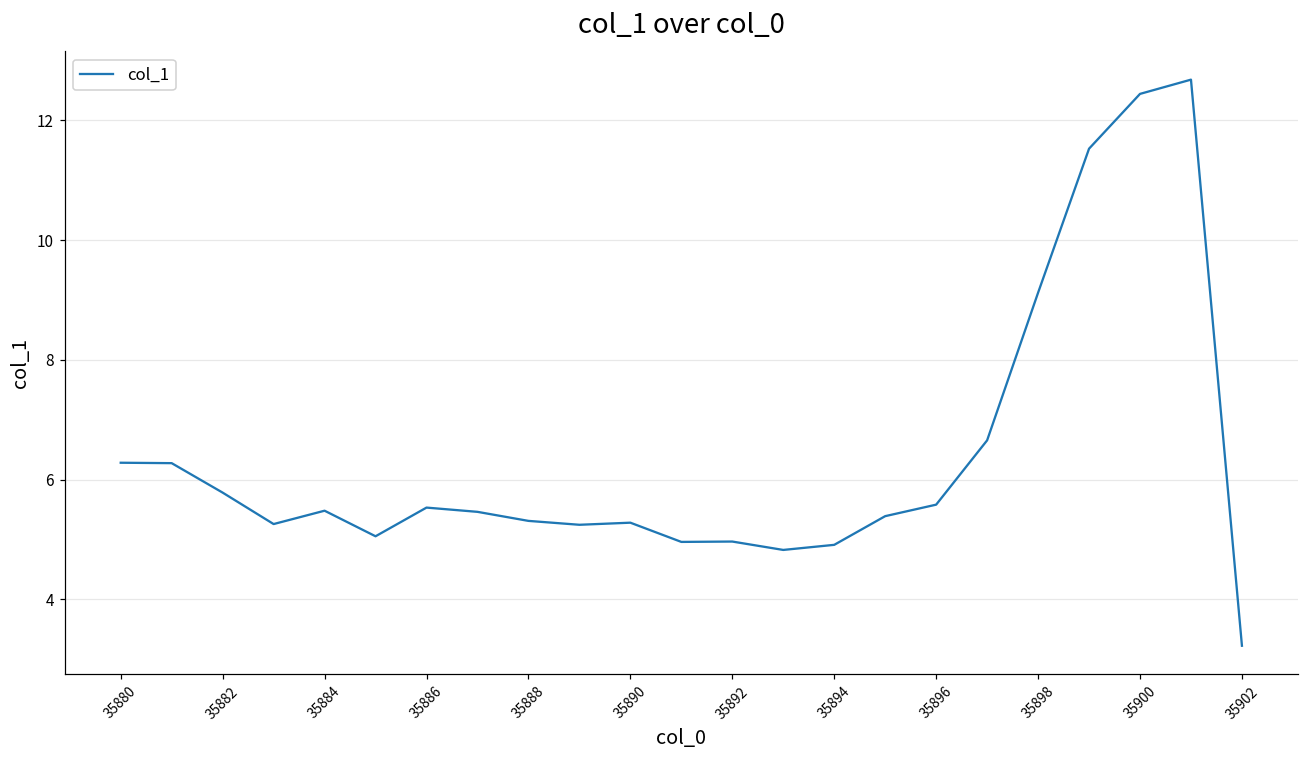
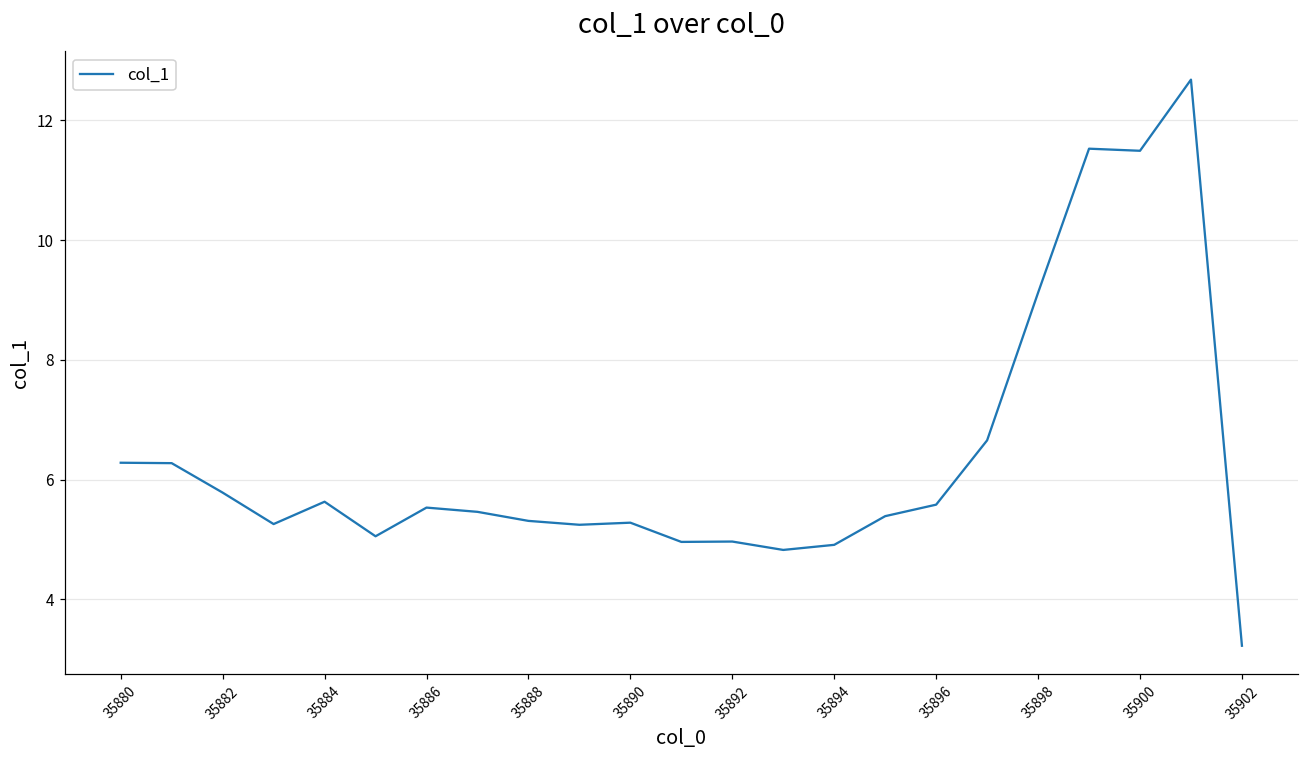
35884: 5.5 -> 5.6
35900: 12.4 -> 11.5
